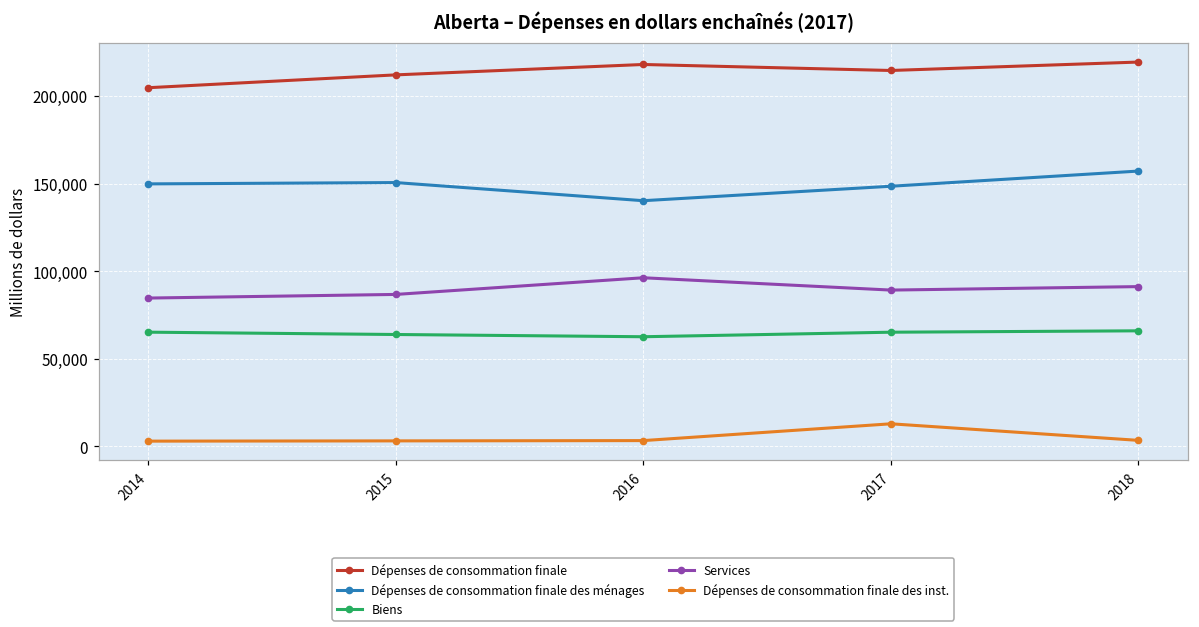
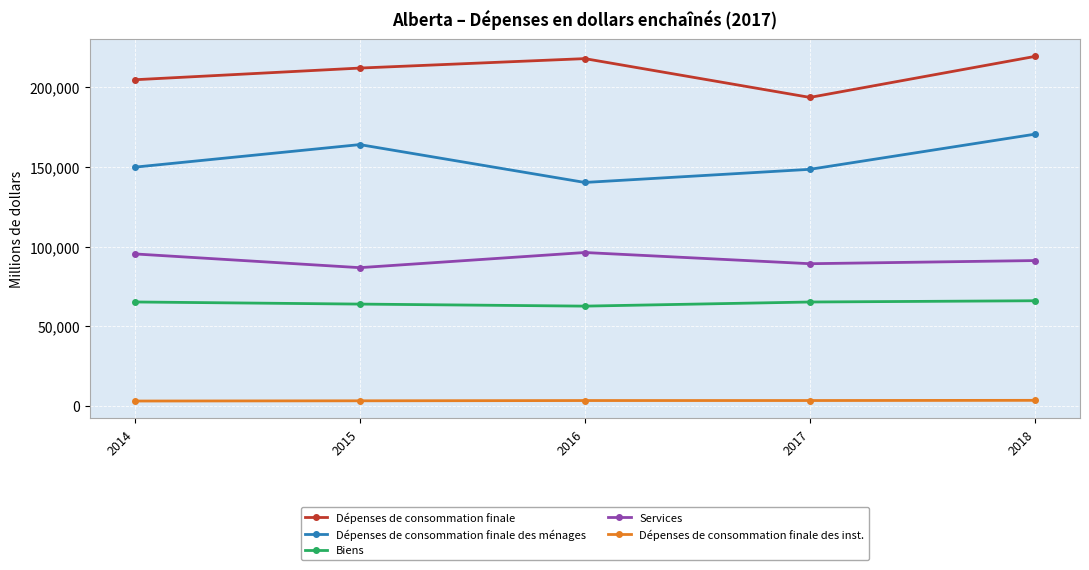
Services, 2014: 85,000 -> 95,000
Dépenses de consommation finale des ménages, 2015: 151,000 -> 164,000
Dépenses de consommation finale, 2017: 215,000 -> 194,000
Dépenses de consommation finale des inst., 2017: 13,000 -> 3,000
Dépenses de consommation finale des ménages, 2018: 157,000 -> 171,000
